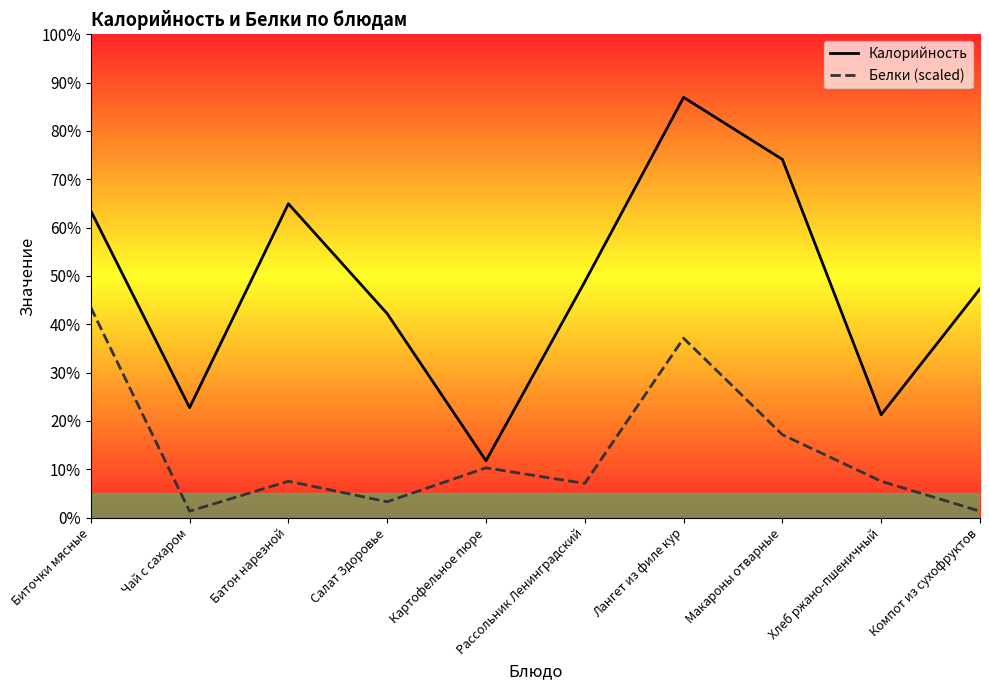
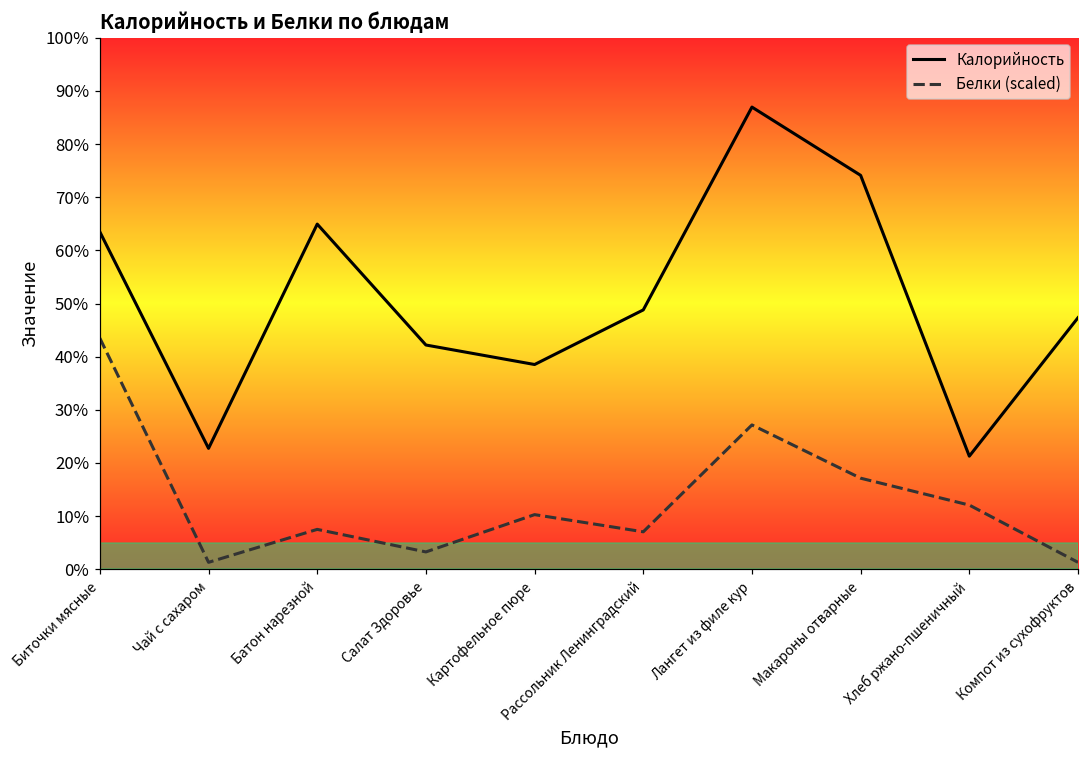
Калорийность, Картофельное пюре: 12% -> 39%
Белки (scaled), Лангет из филе кур: 37% -> 27%
Белки (scaled), Хлеб ржано-пшеничный: 8% -> 12%
